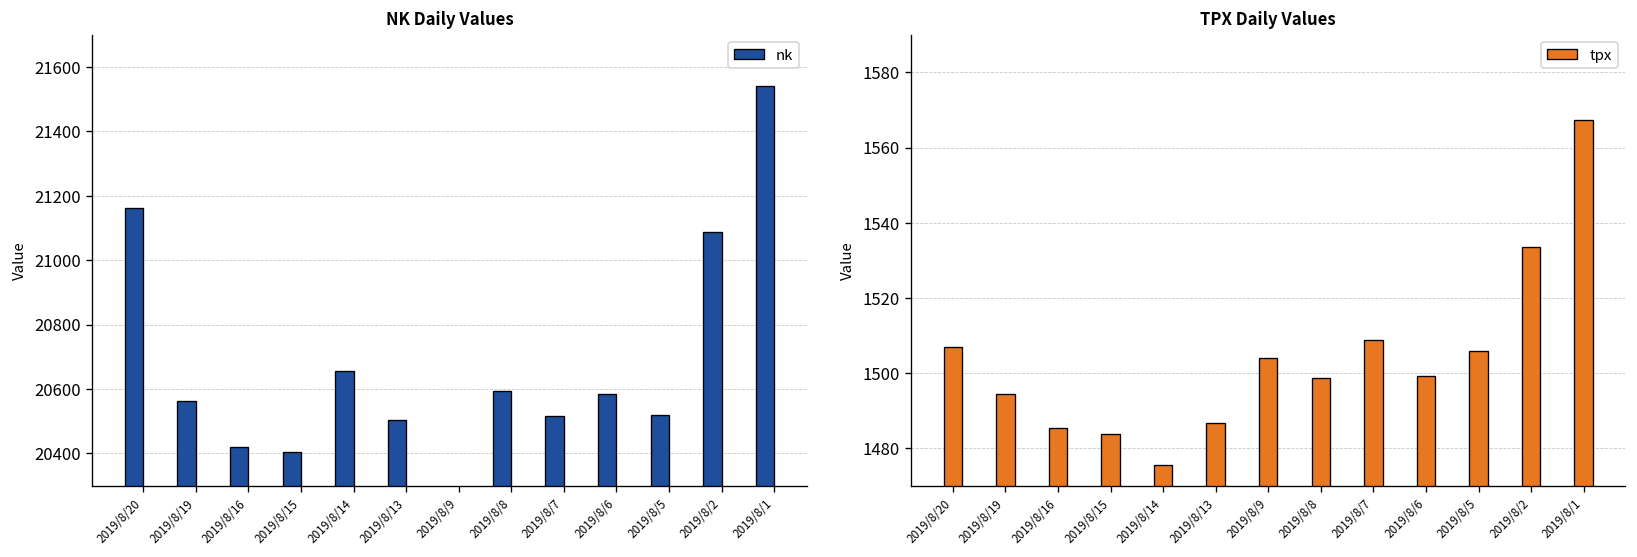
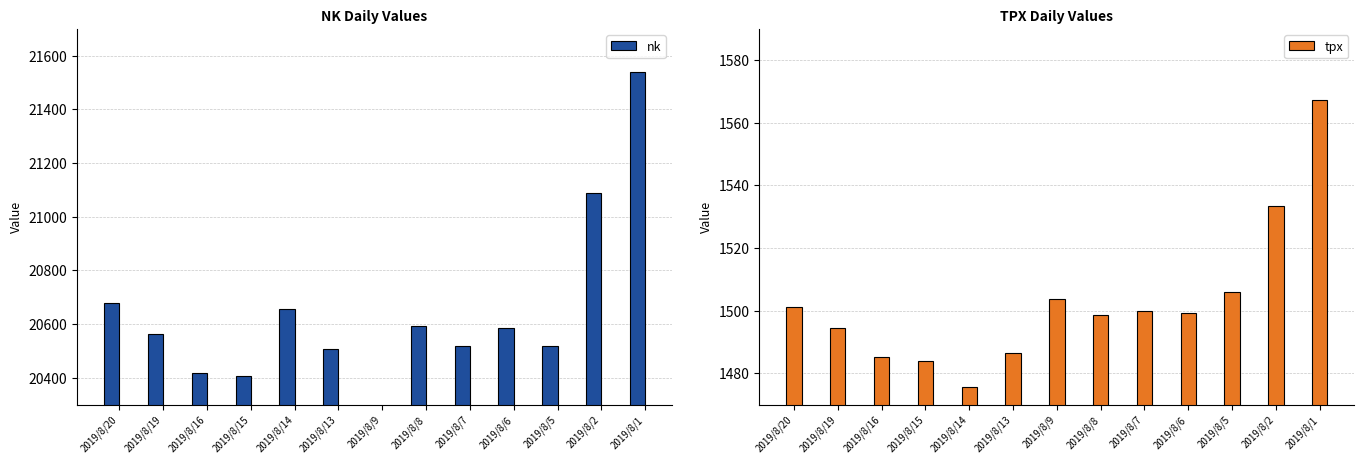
NK Daily Values, 2019/8/20: 21160 -> 20680
TPX Daily Values, 2019/8/20: 1507 -> 1501
TPX Daily Values, 2019/8/7: 1509 -> 1500
